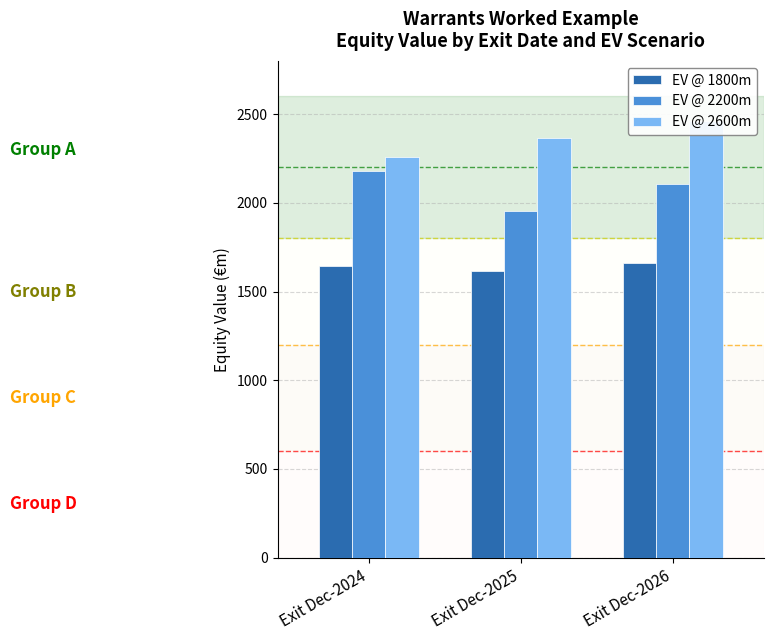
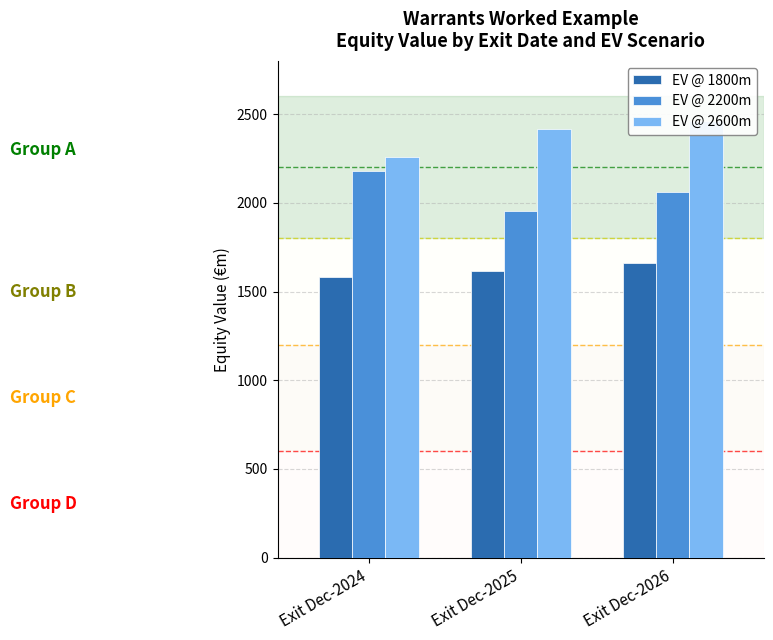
EV @ 1800m, Exit Dec-2024: 1640 -> 1580
EV @ 2600m, Exit Dec-2025: 2360 -> 2420
EV @ 2200m, Exit Dec-2026: 2110 -> 2060
